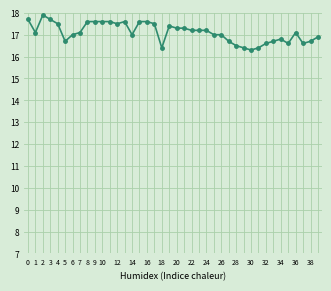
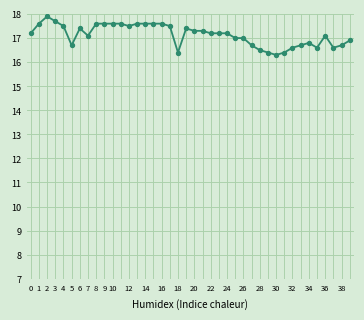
0: 17.7 -> 17.2
1: 17.1 -> 17.6
6: 17.0 -> 17.4
14: 17.0 -> 17.6
